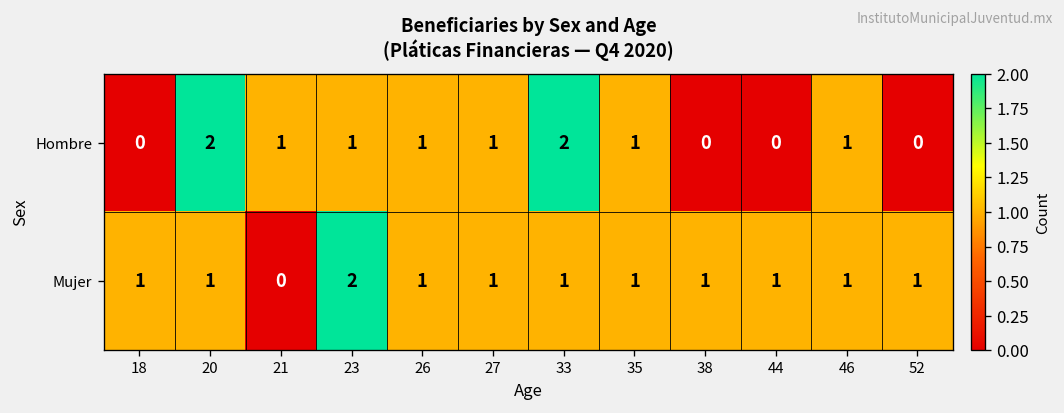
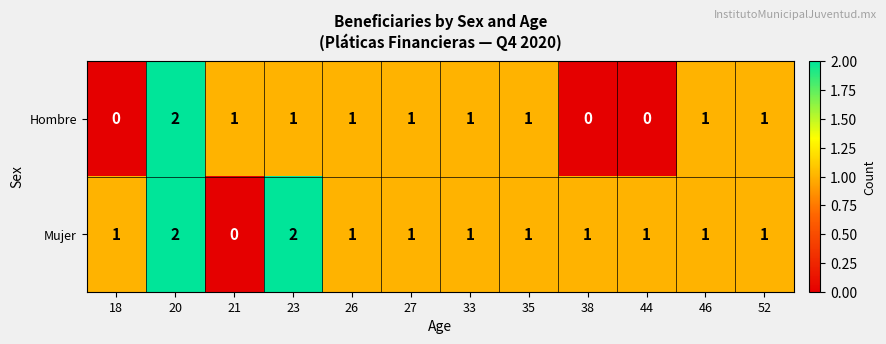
Hombre, 33: 2 -> 1
Hombre, 52: 0 -> 1
Mujer, 20: 1 -> 2
